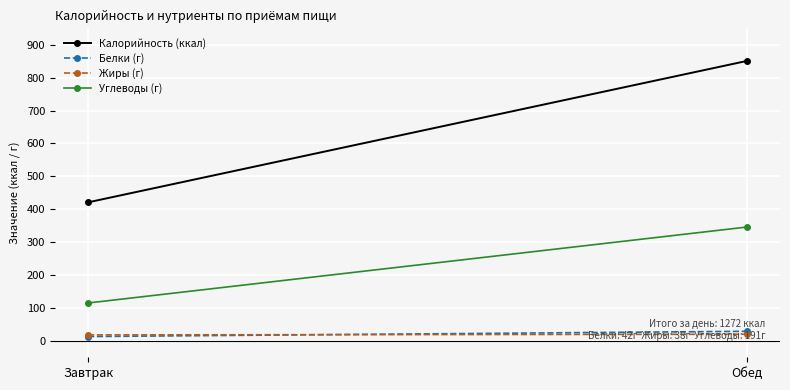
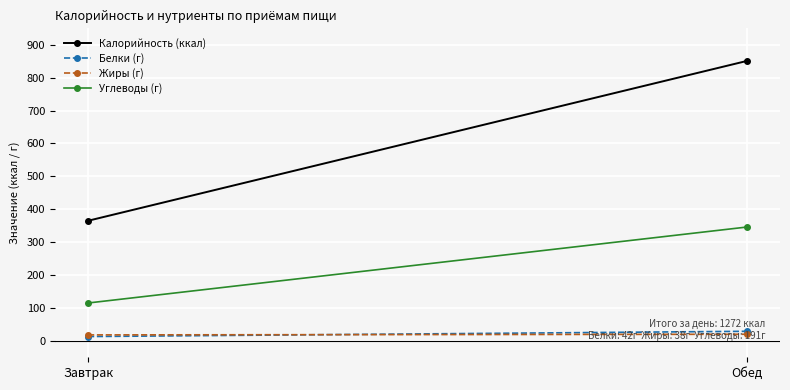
Калорийность (ккал), Завтрак: 420 -> 370
